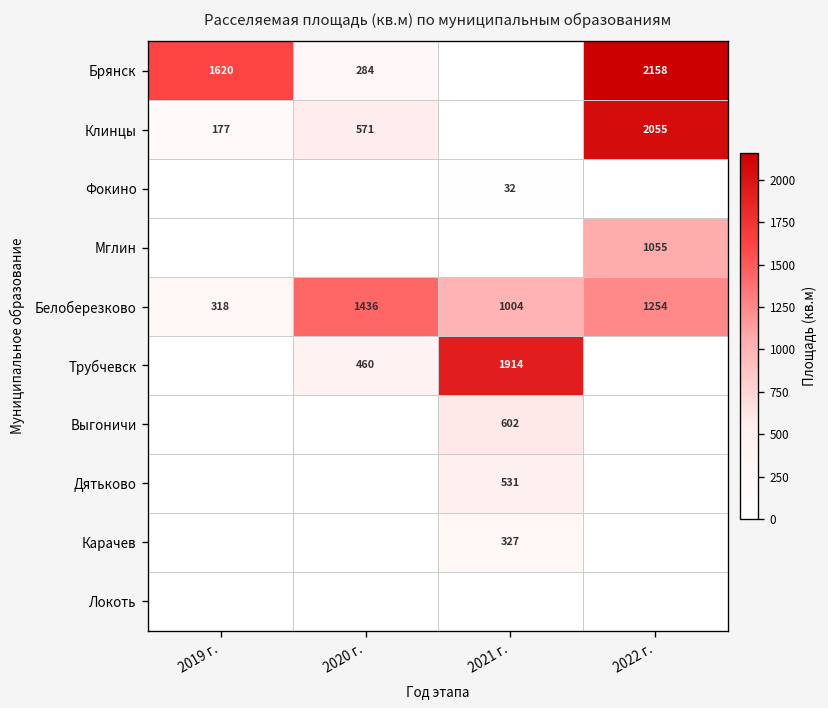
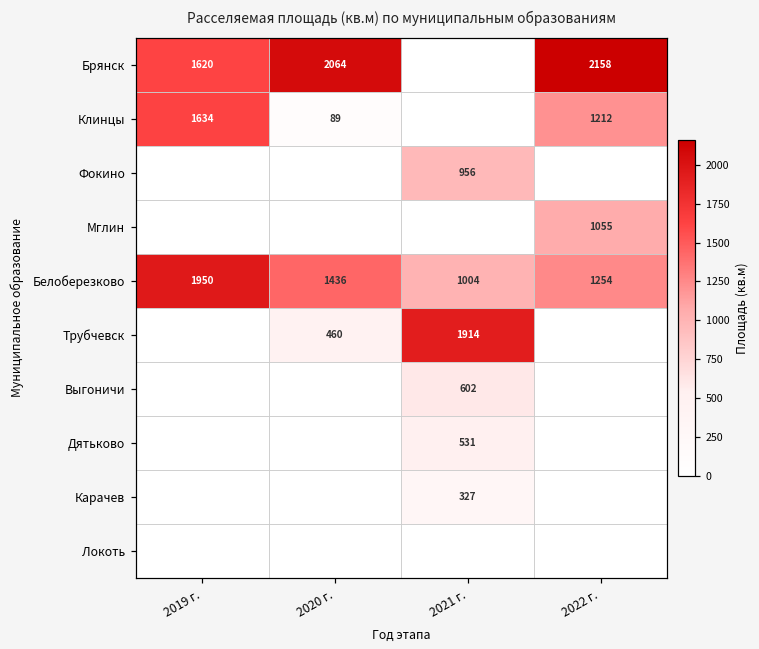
Брянск, 2020 г.: 284 -> 2064
Клинцы, 2019 г.: 177 -> 1634
Клинцы, 2020 г.: 571 -> 89
Клинцы, 2022 г.: 2055 -> 1212
Фокино, 2021 г.: 32 -> 956
Белоберезково, 2019 г.: 318 -> 1950
